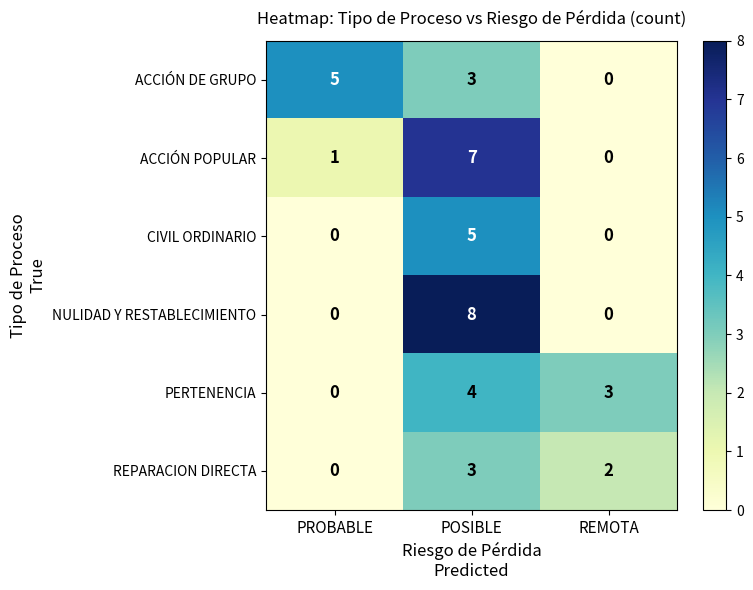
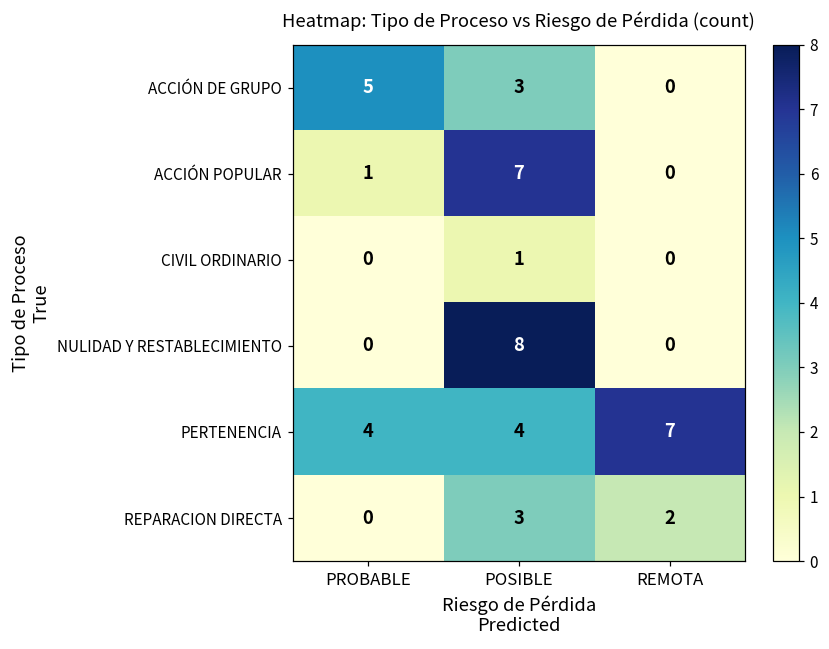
CIVIL ORDINARIO, POSIBLE: 5 -> 1
PERTENENCIA, PROBABLE: 0 -> 4
PERTENENCIA, REMOTA: 3 -> 7
